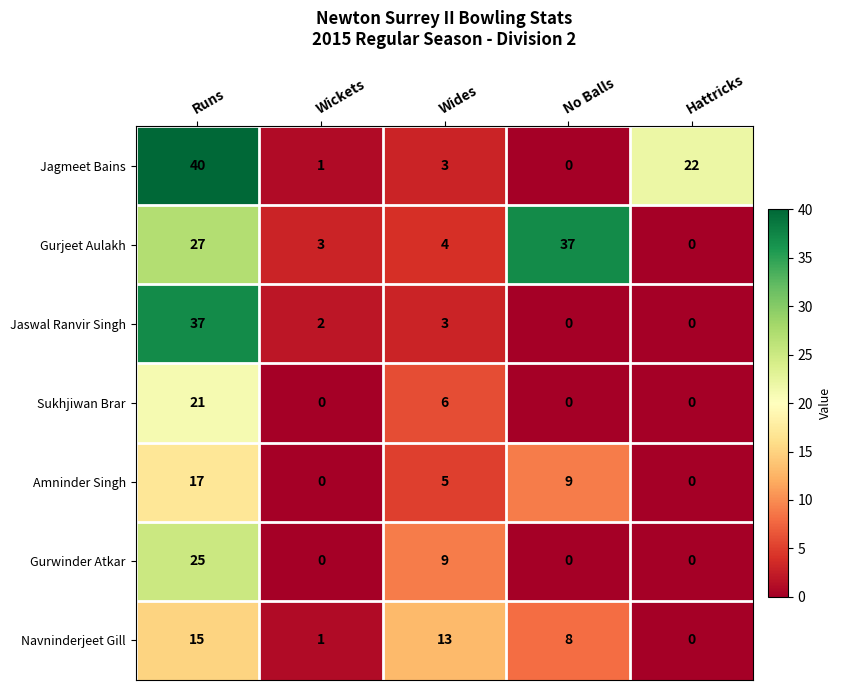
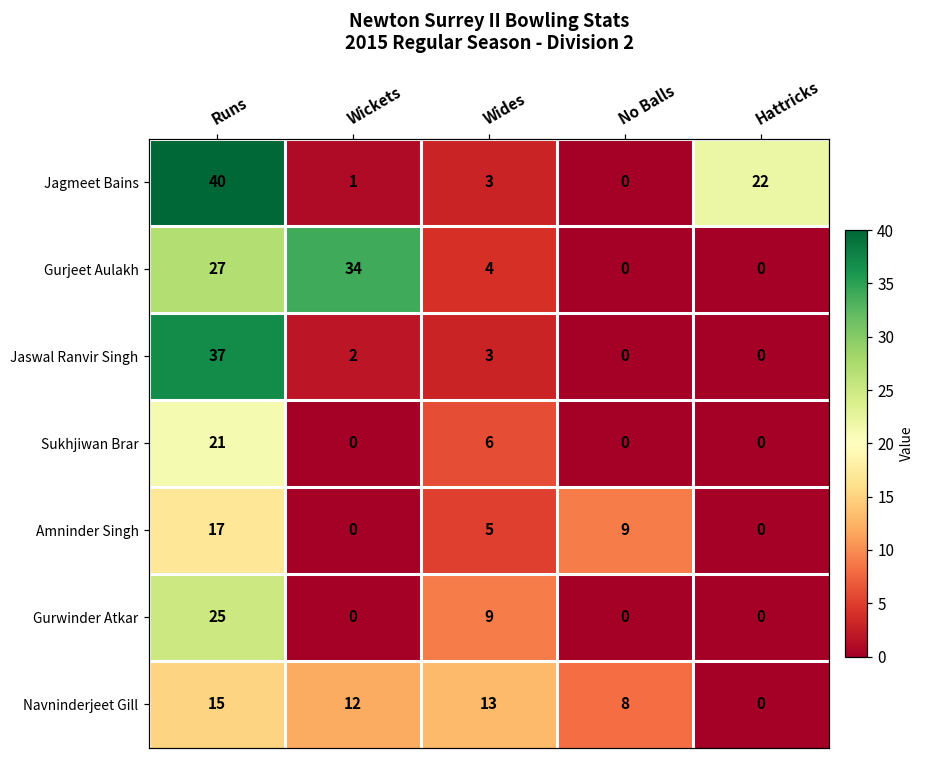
Gurjeet Aulakh, Wickets: 3 -> 34
Gurjeet Aulakh, No Balls: 37 -> 0
Navninderjeet Gill, Wickets: 1 -> 12
